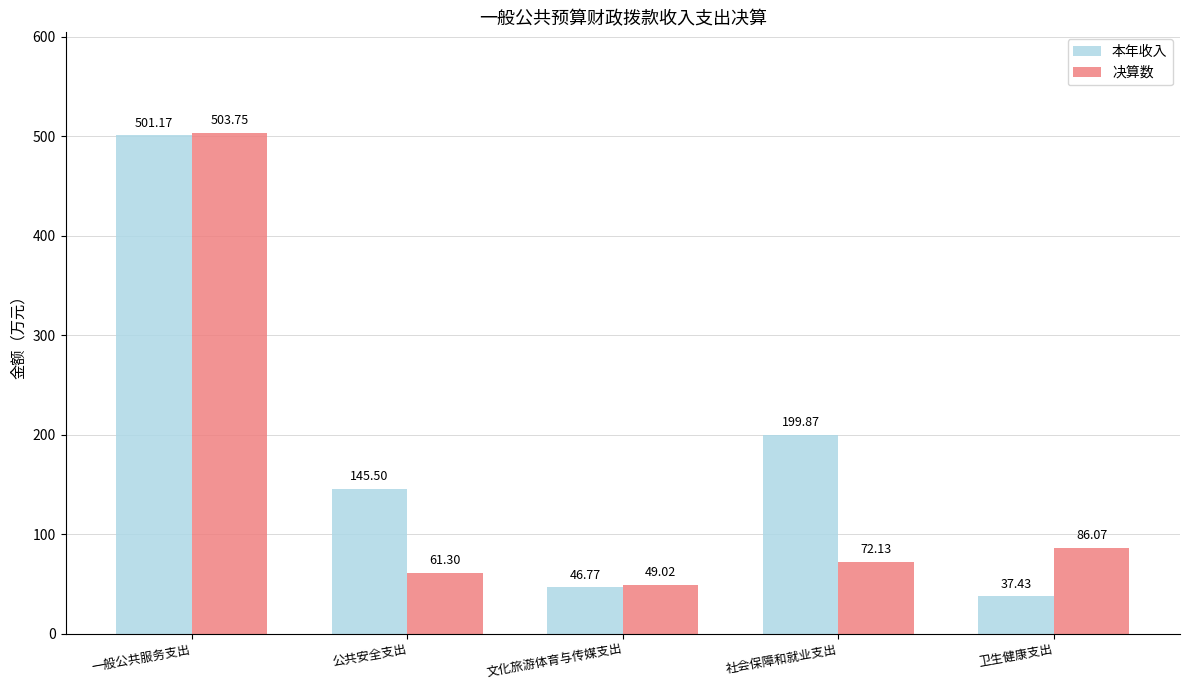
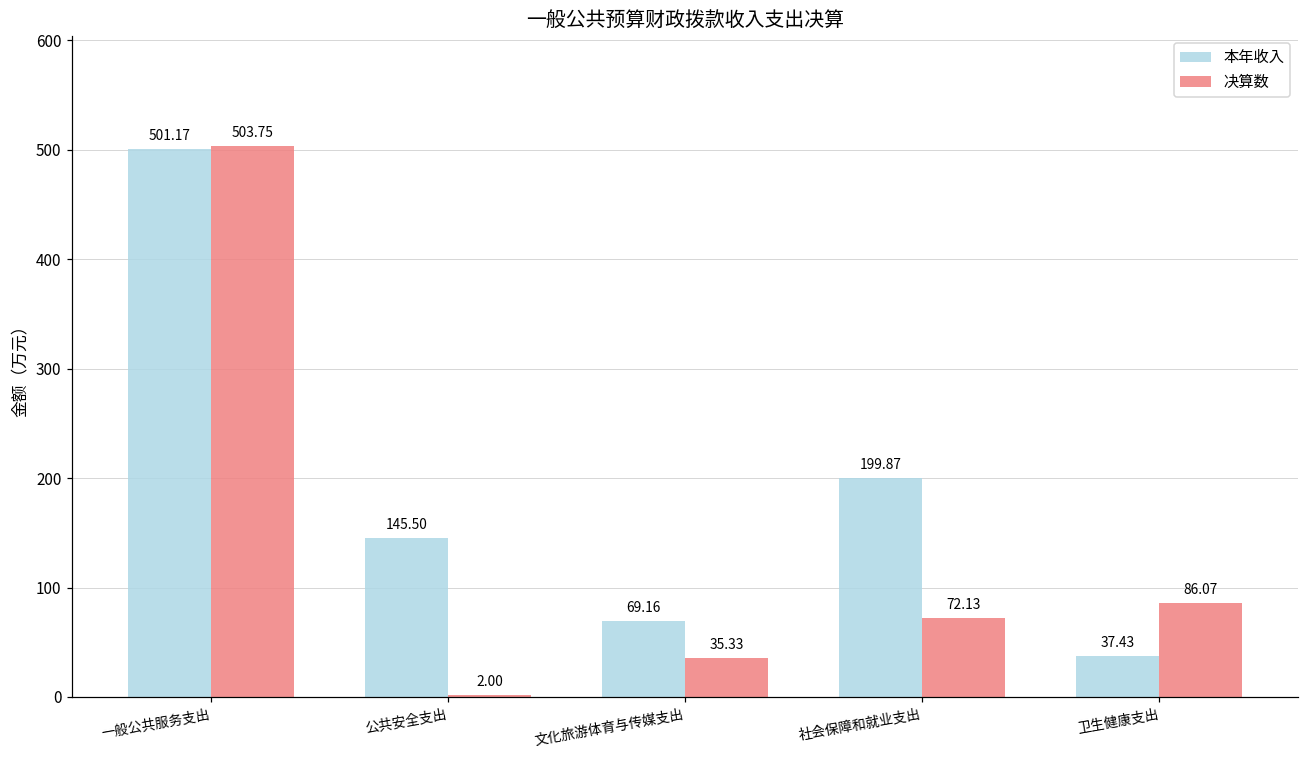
决算数, 公共安全支出: 61.30 -> 2.00
本年收入, 文化旅游体育与传媒支出: 46.77 -> 69.16
决算数, 文化旅游体育与传媒支出: 49.02 -> 35.33
